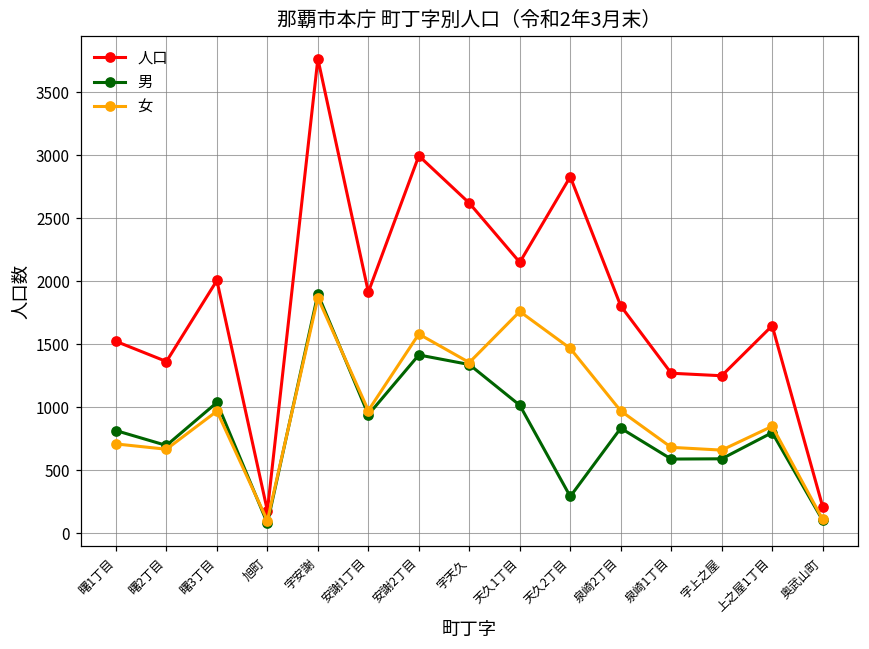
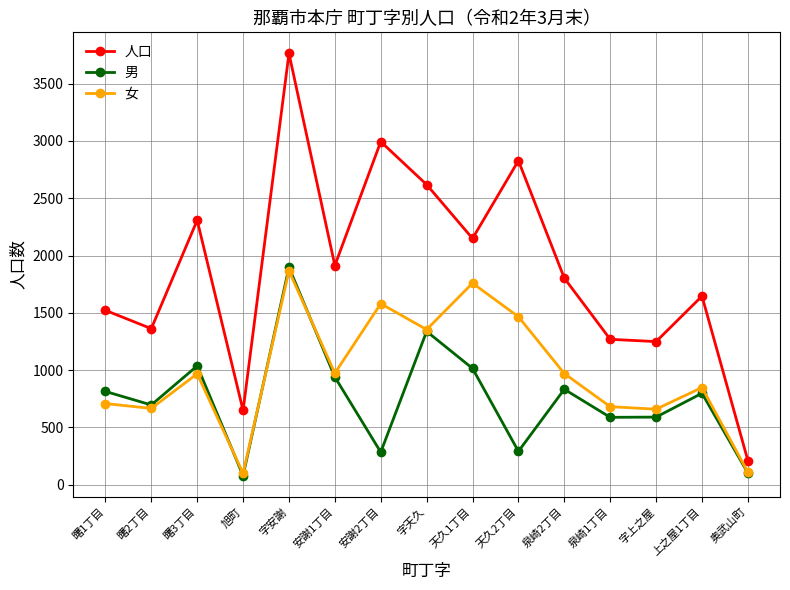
人口, 曙3丁目: 2010 -> 2310
人口, 旭町: 180 -> 650
男, 安謝2丁目: 1410 -> 280
